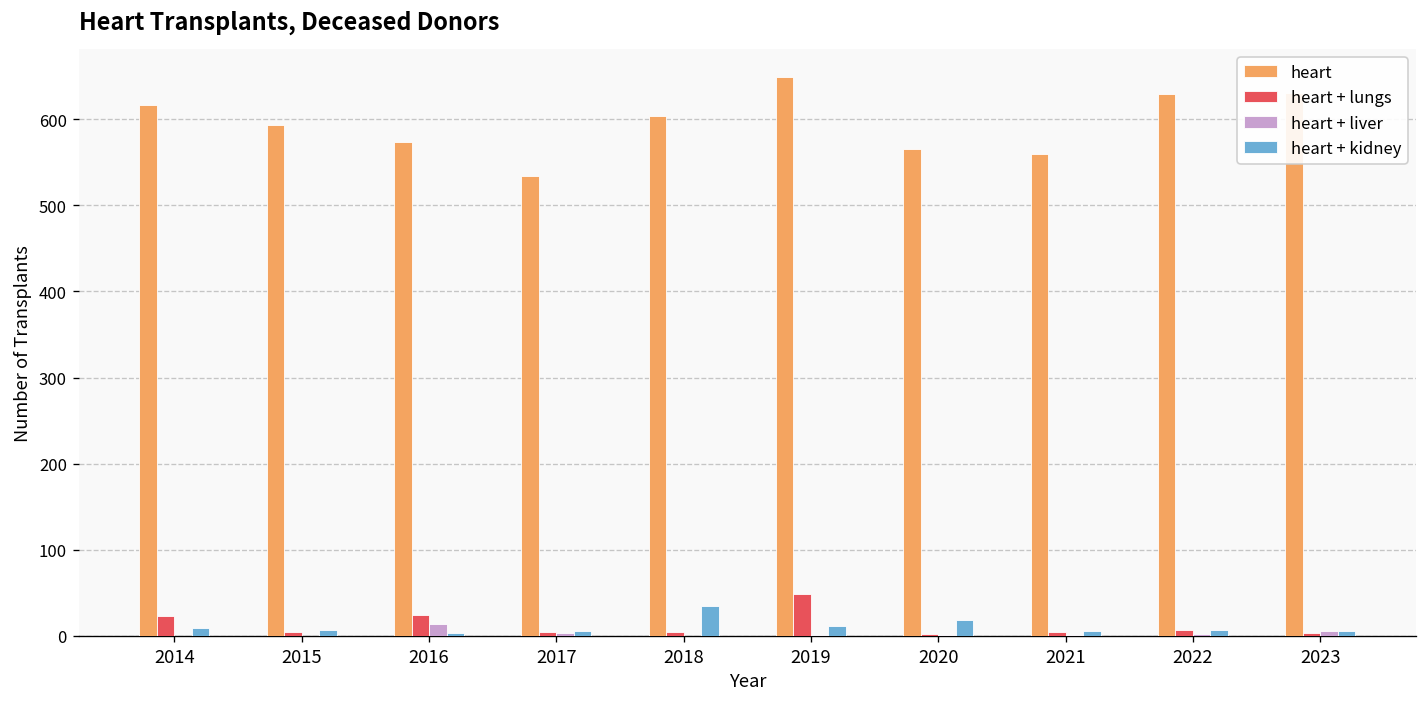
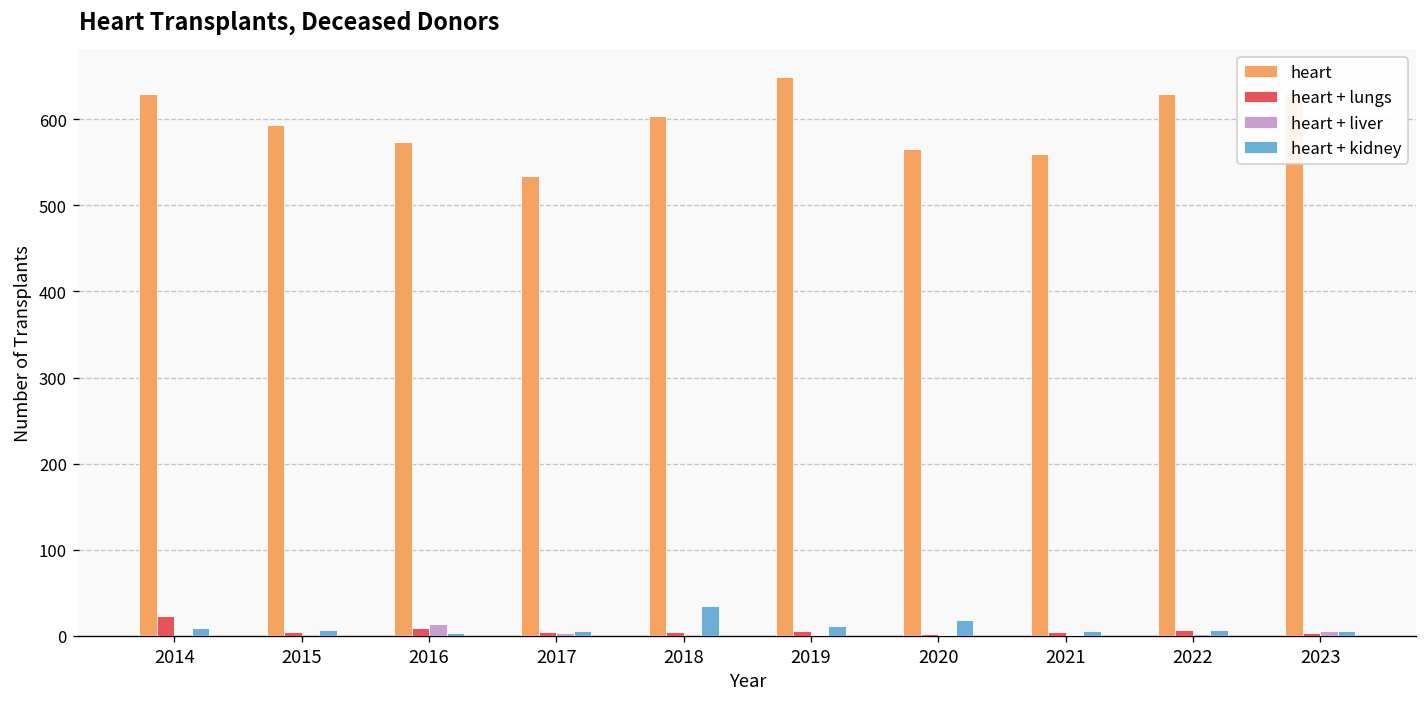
heart, 2014: 620 -> 630
heart + lungs, 2016: 20 -> 10
heart + lungs, 2019: 50 -> 10
